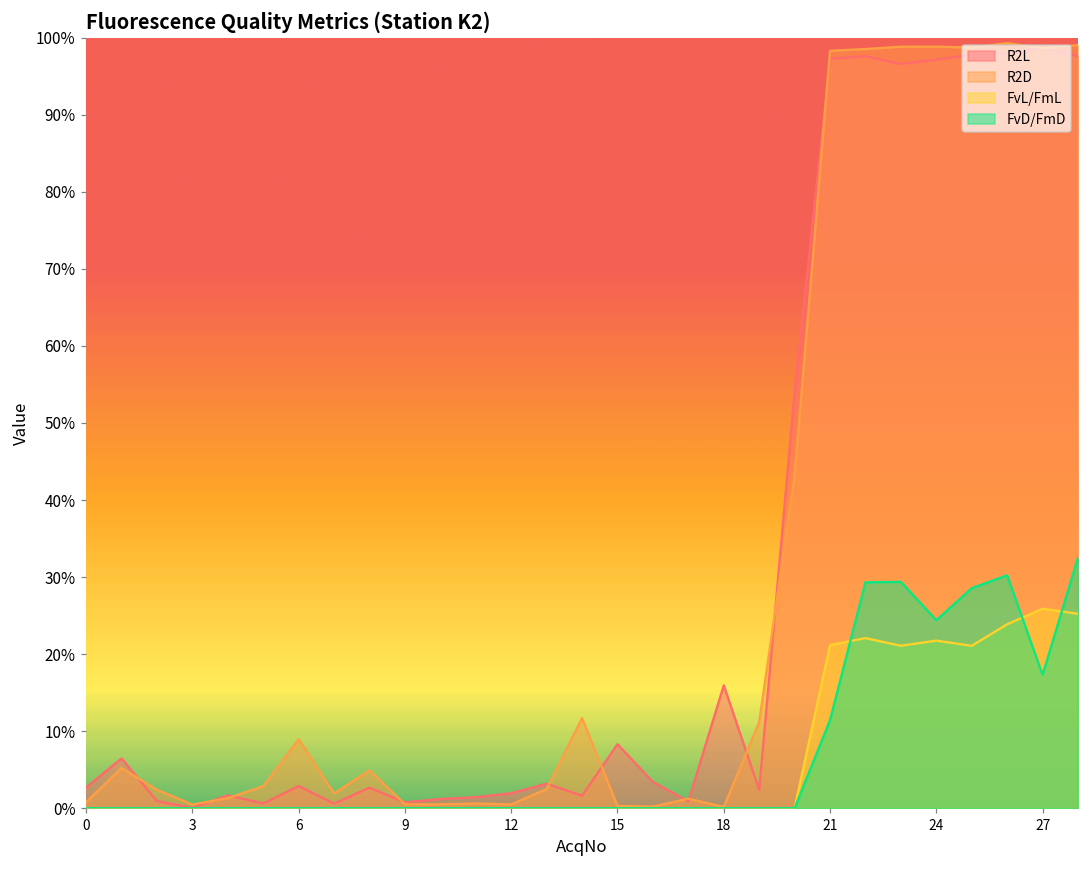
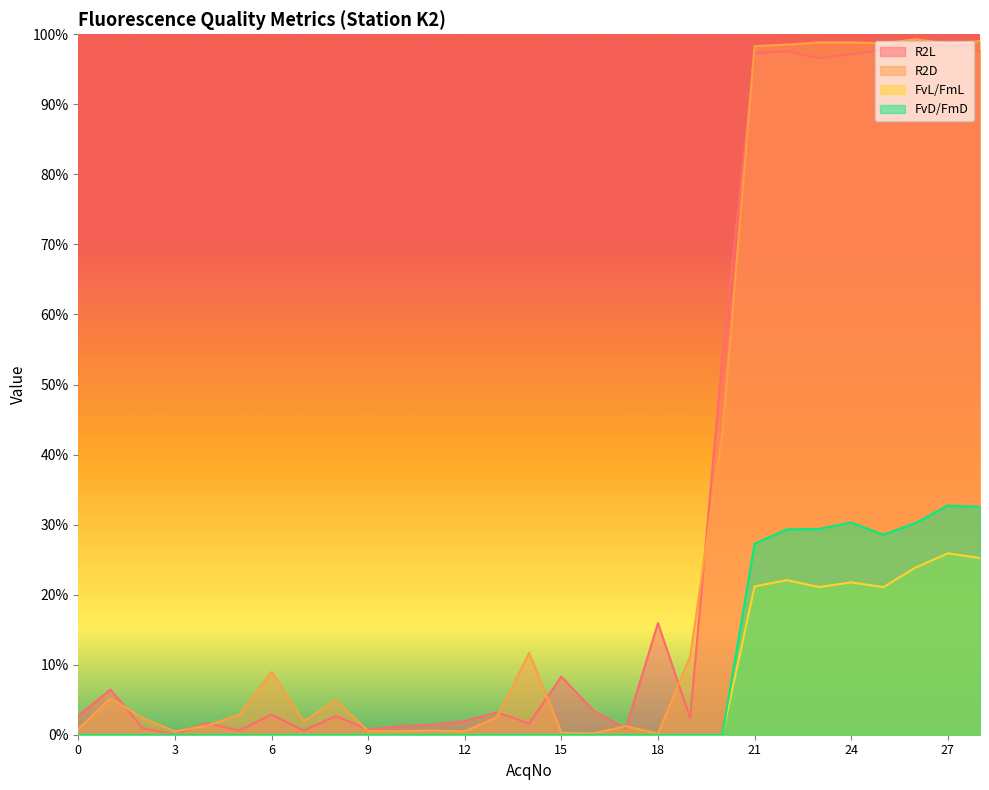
FvD/FmD, 21: 11% -> 27%
FvD/FmD, 24: 24% -> 30%
FvD/FmD, 27: 17% -> 33%
